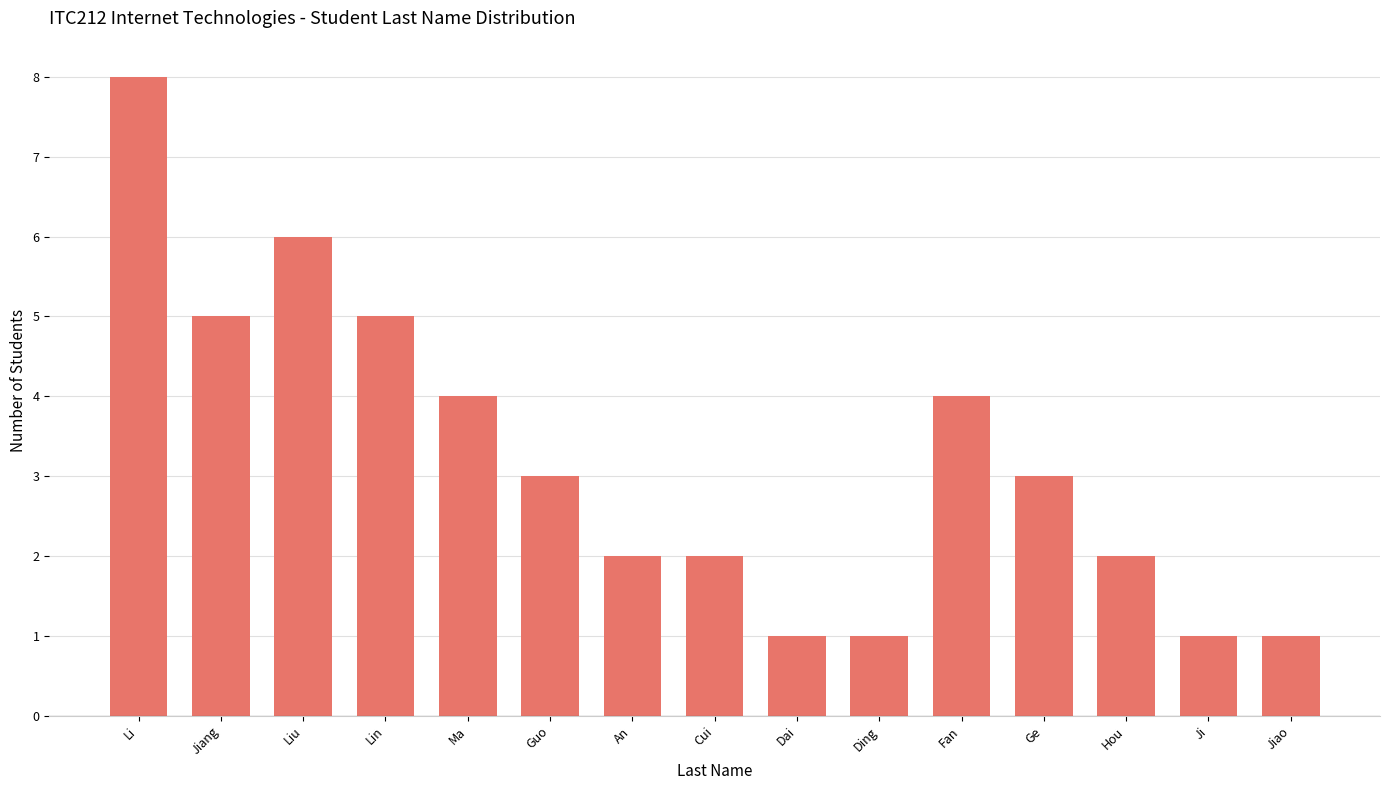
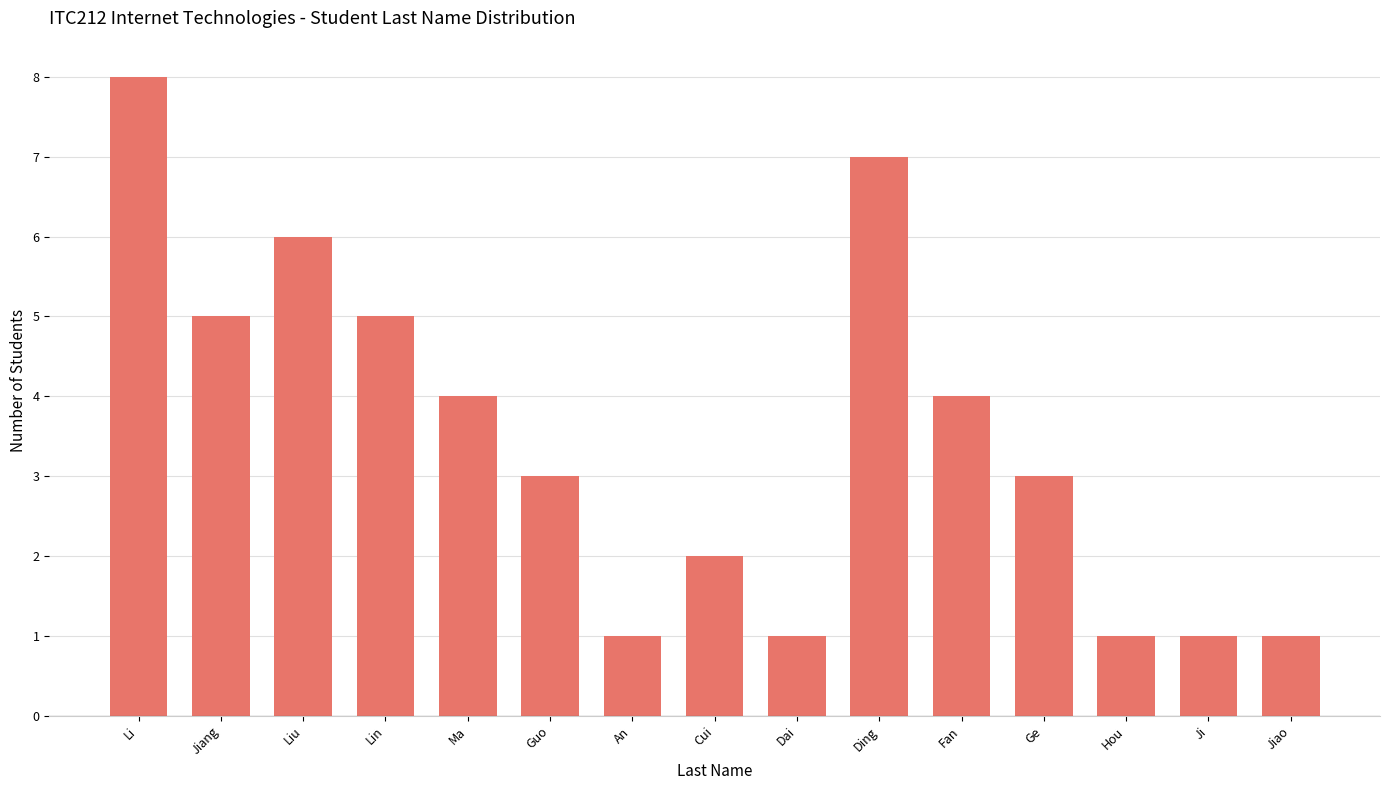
An: 2 -> 1
Ding: 1 -> 7
Hou: 2 -> 1
